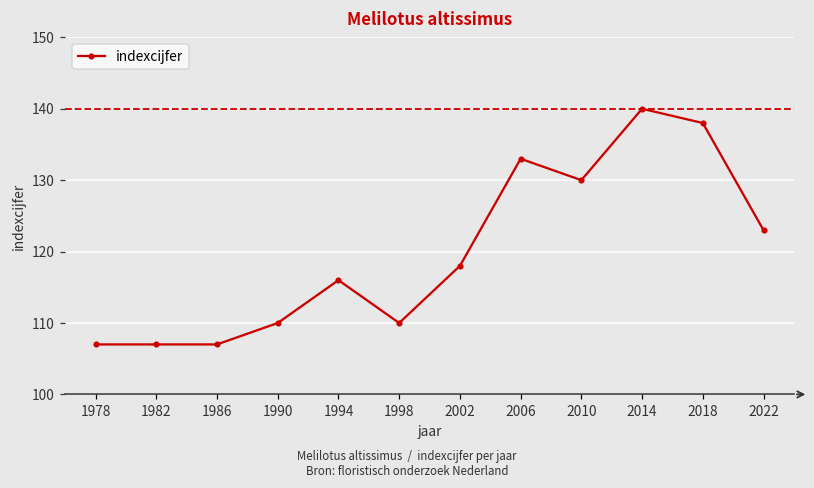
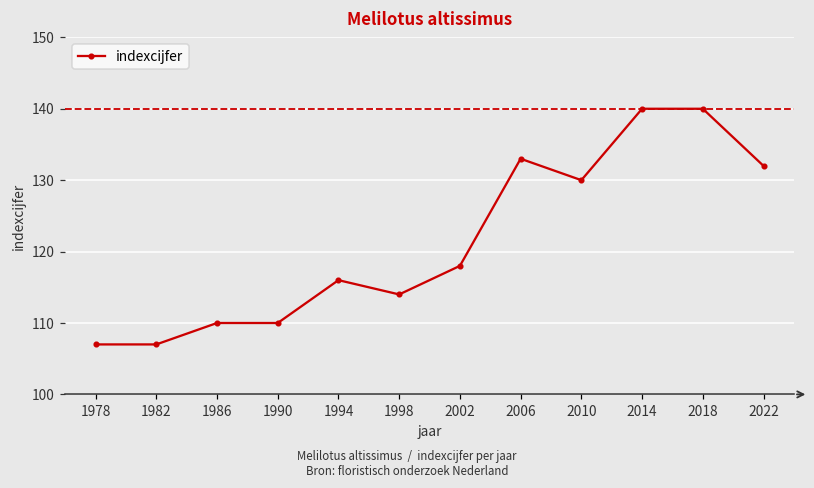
1986: 107 -> 110
1998: 110 -> 114
2018: 138 -> 140
2022: 123 -> 132
